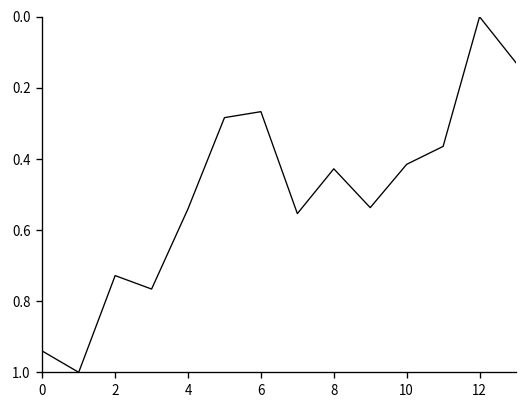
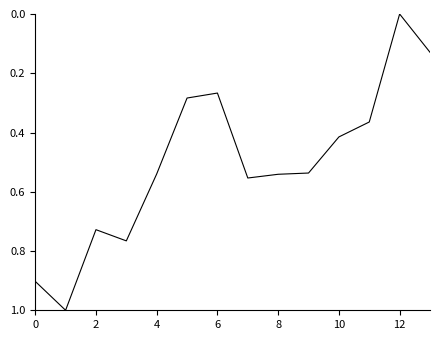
0: 0.94 -> 0.90
8: 0.43 -> 0.54
